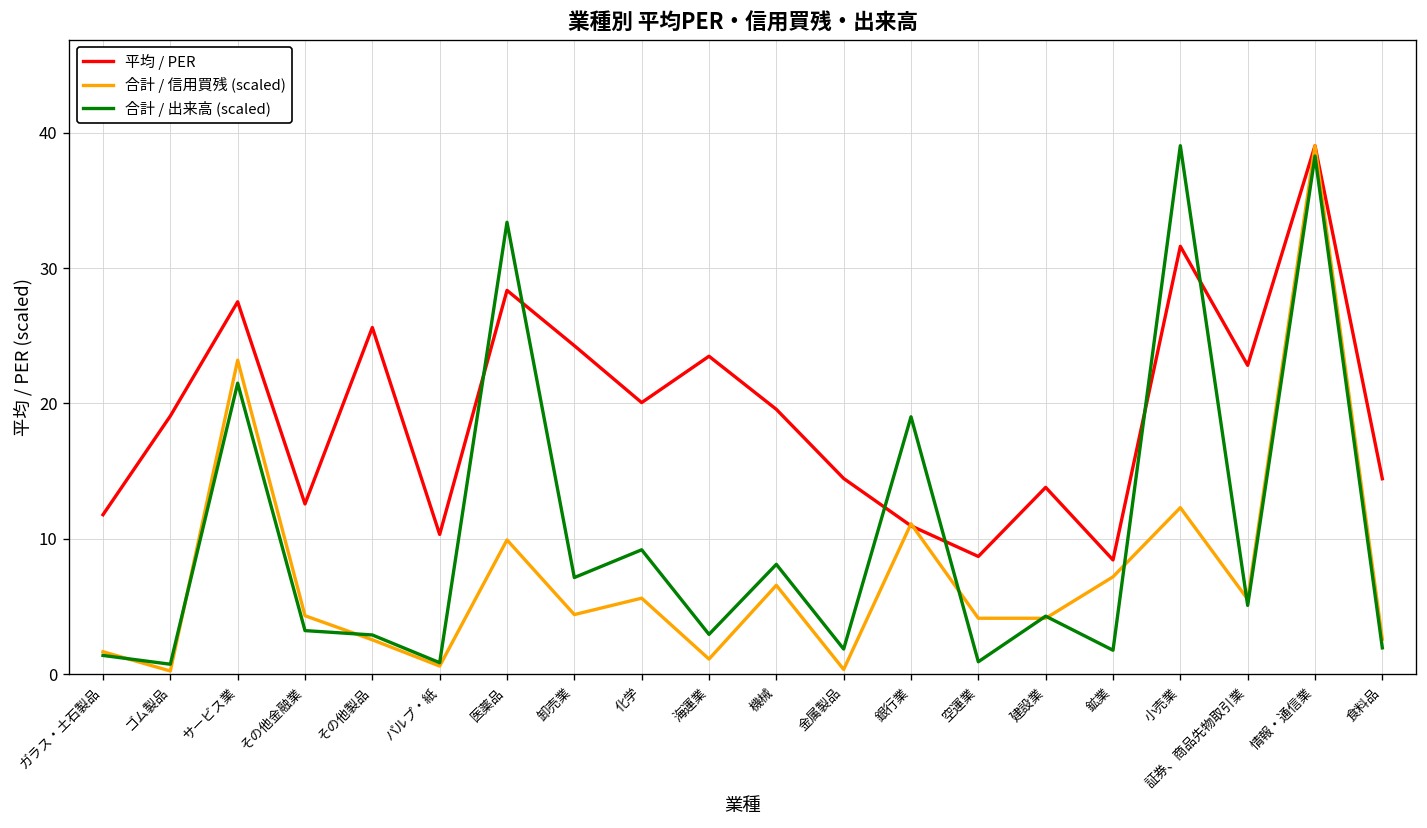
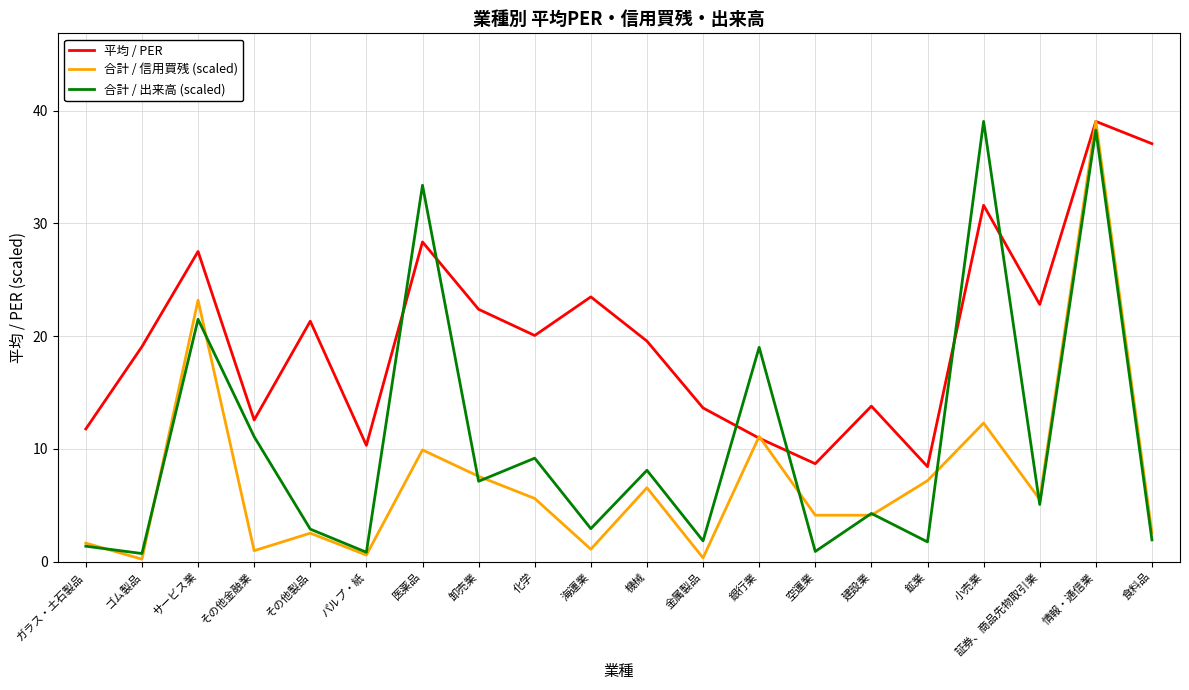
合計 / 信用買残 (scaled), その他金融業: 4.3 -> 1.0
合計 / 出来高 (scaled), その他金融業: 3.2 -> 11.1
平均 / PER, その他製品: 25.6 -> 21.3
平均 / PER, 卸売業: 24.3 -> 22.4
合計 / 信用買残 (scaled), 卸売業: 4.4 -> 7.6
平均 / PER, 金属製品: 14.5 -> 13.6
平均 / PER, 食料品: 14.4 -> 37.1
